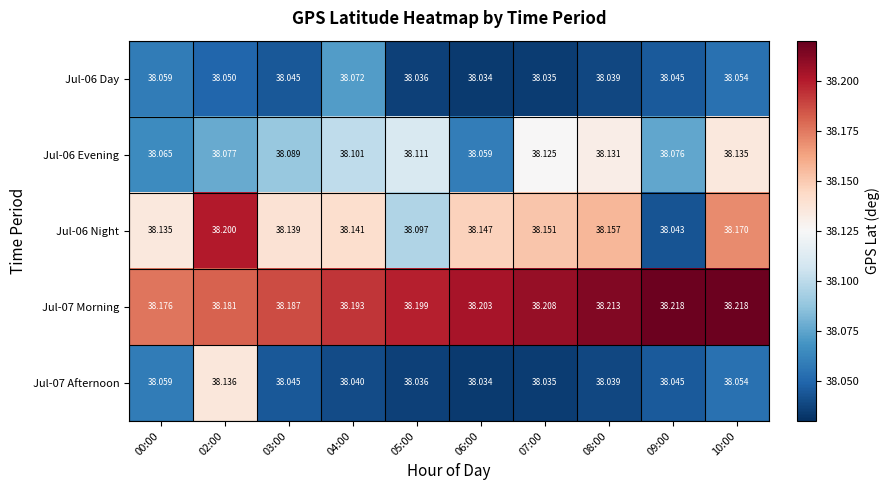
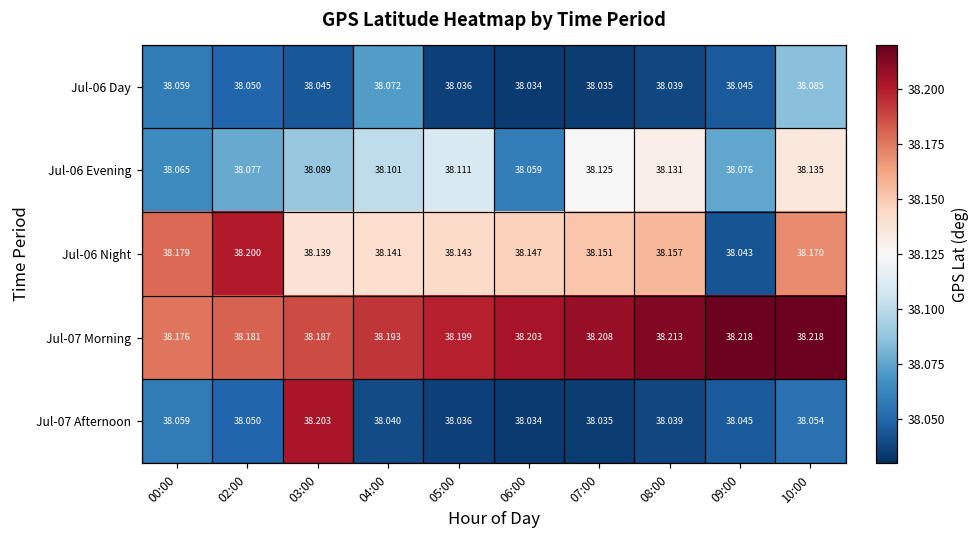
Jul-06 Day, 10:00: 38.054 -> 38.085
Jul-06 Night, 00:00: 38.135 -> 38.179
Jul-06 Night, 05:00: 38.097 -> 38.143
Jul-07 Afternoon, 02:00: 38.136 -> 38.050
Jul-07 Afternoon, 03:00: 38.045 -> 38.203
